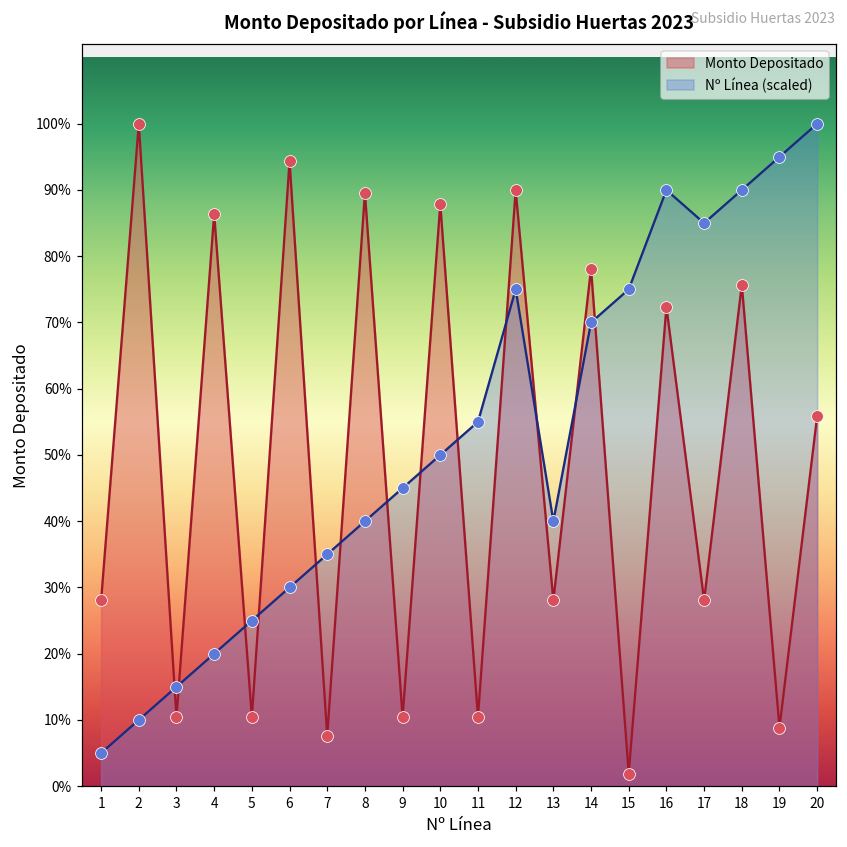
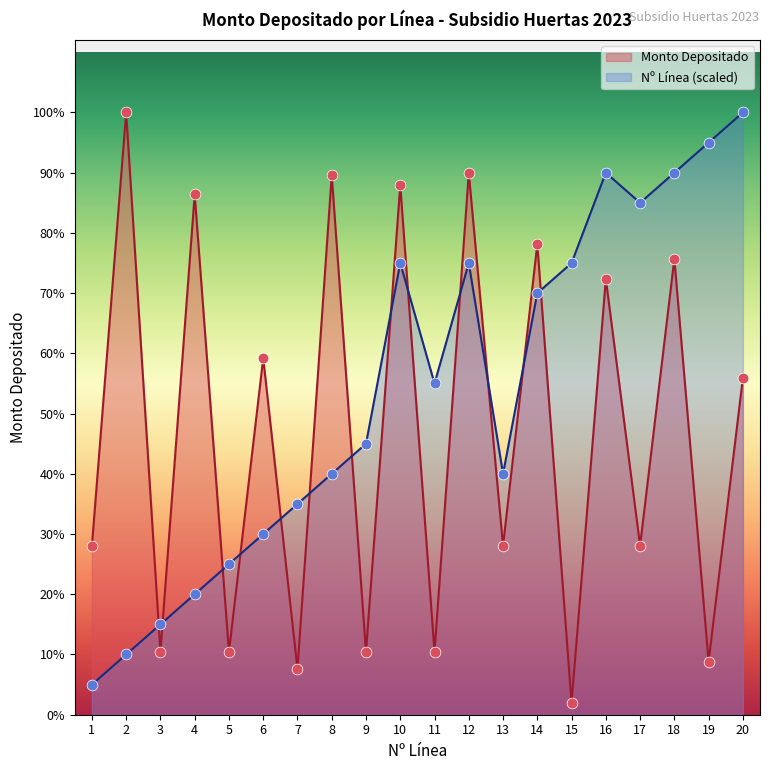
Monto Depositado, 6: 94% -> 59%
Nº Línea (scaled), 10: 50% -> 75%
